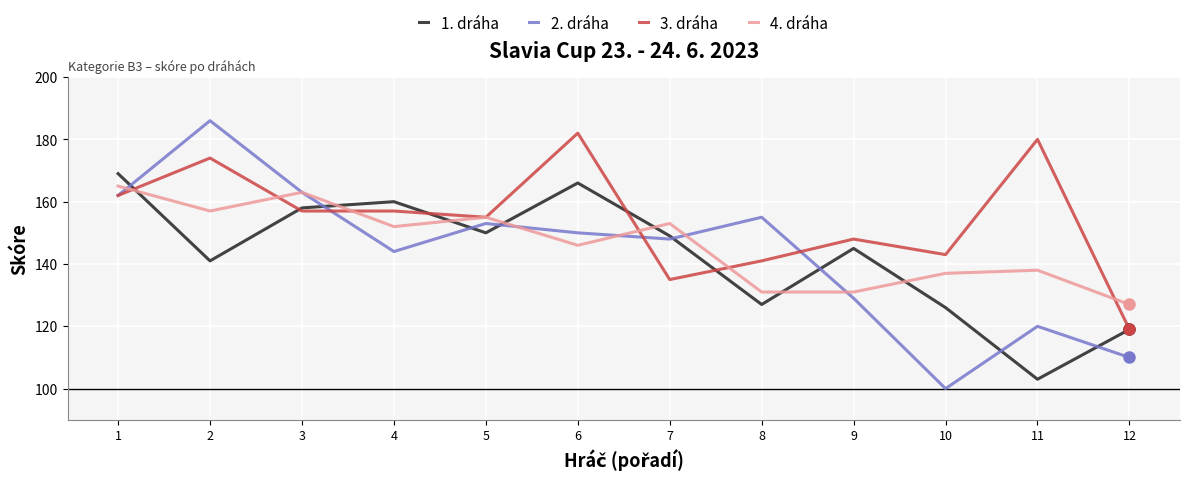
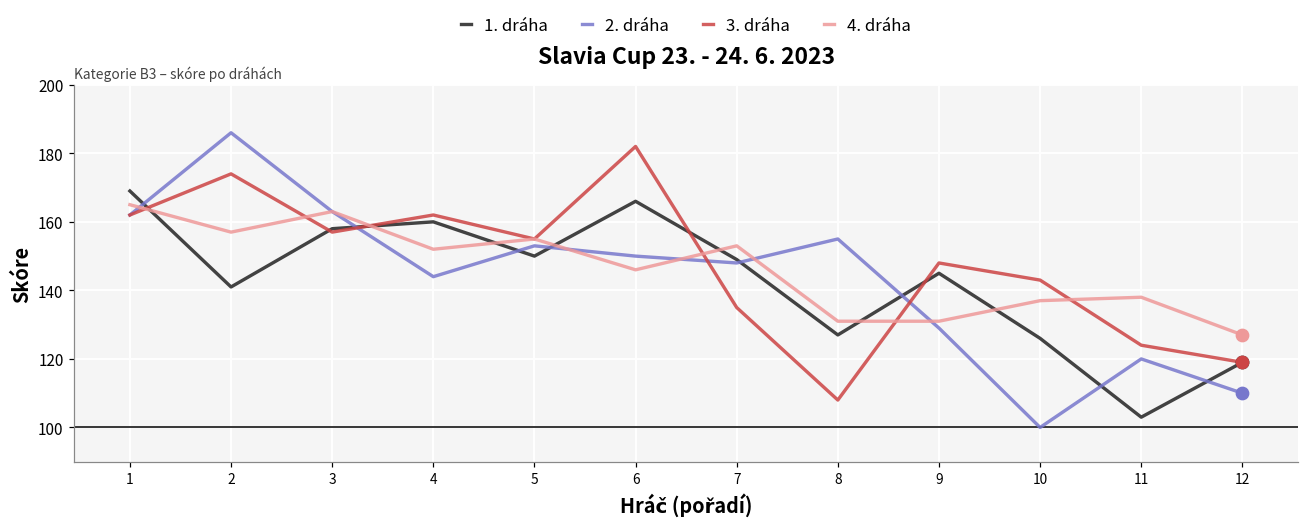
3. dráha, 4: 157 -> 162
3. dráha, 8: 141 -> 108
3. dráha, 11: 180 -> 124
